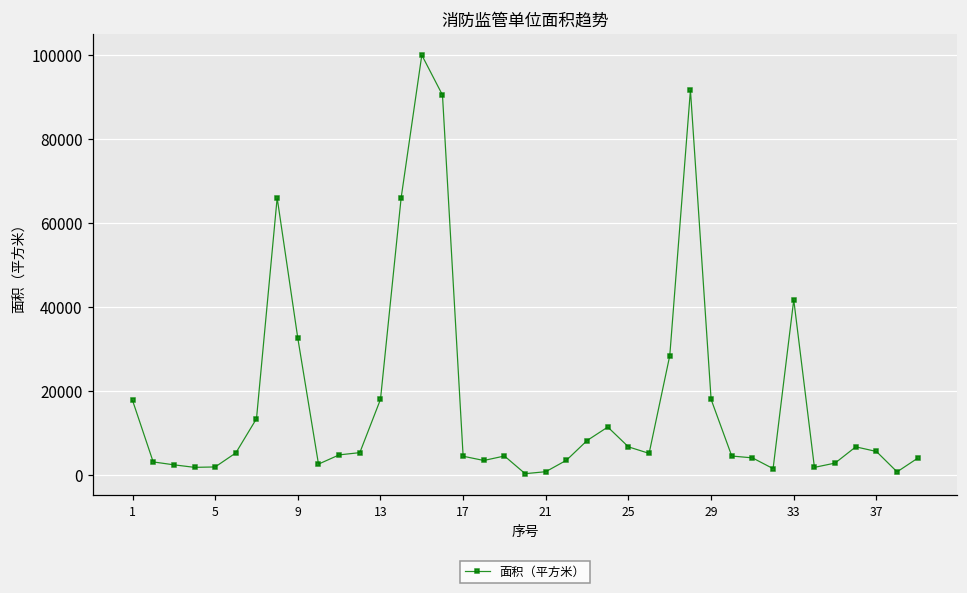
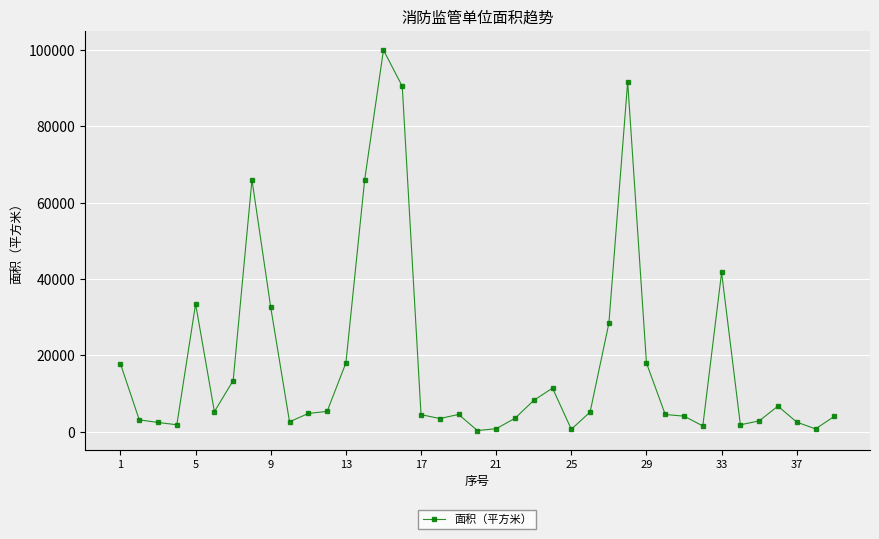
5: 2000 -> 33000
25: 7000 -> 1000
37: 6000 -> 3000
